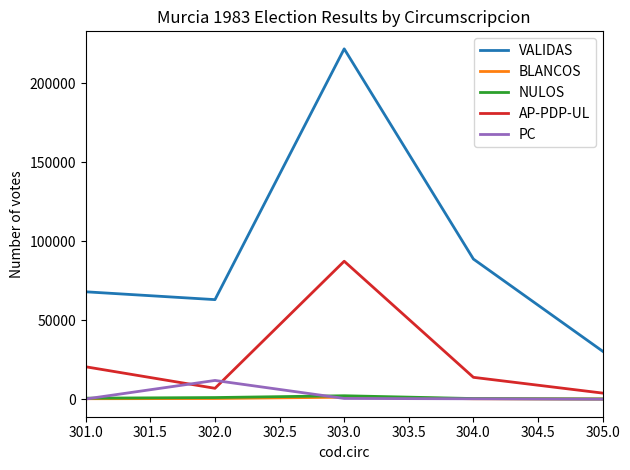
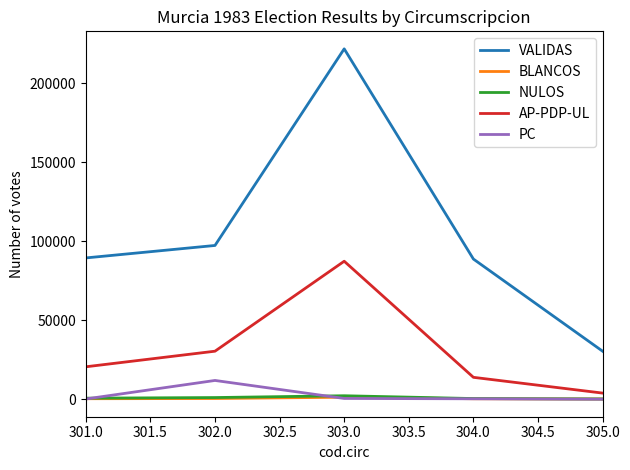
VALIDAS, 301.0: 68000 -> 89000
VALIDAS, 302.0: 63000 -> 97000
AP-PDP-UL, 302.0: 7000 -> 30000
